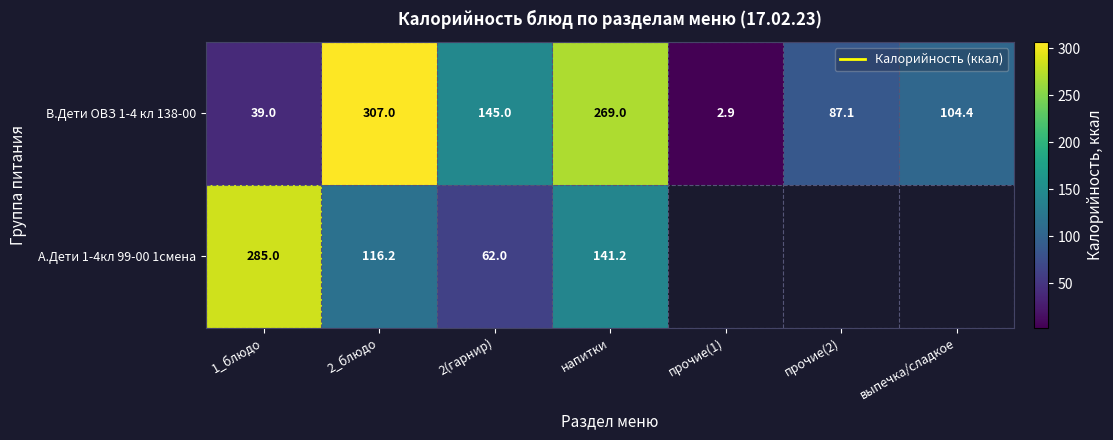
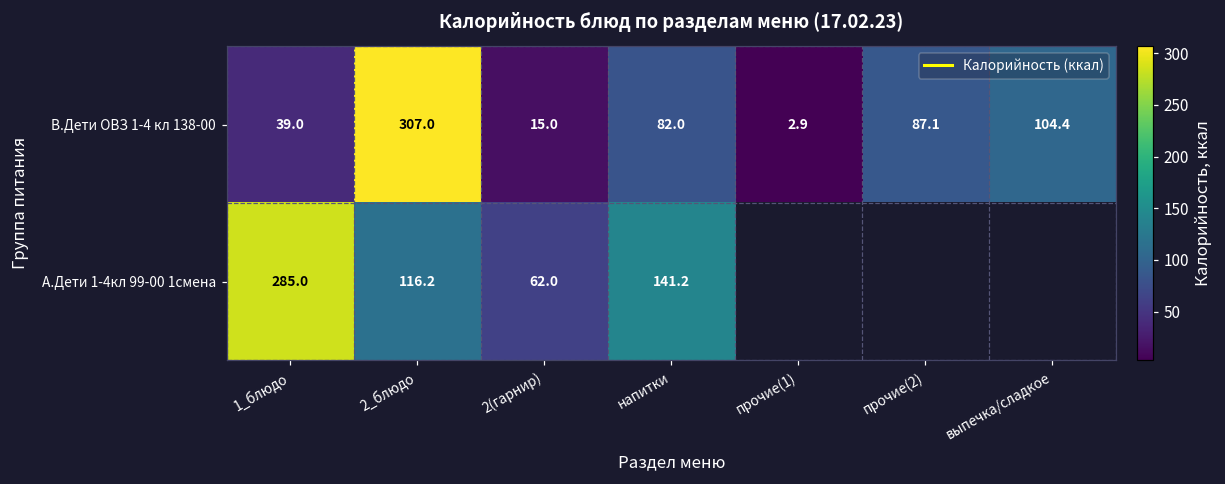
В.Дети ОВЗ 1-4 кл 138-00, 2(гарнир): 145.0 -> 15.0
В.Дети ОВЗ 1-4 кл 138-00, напитки: 269.0 -> 82.0
